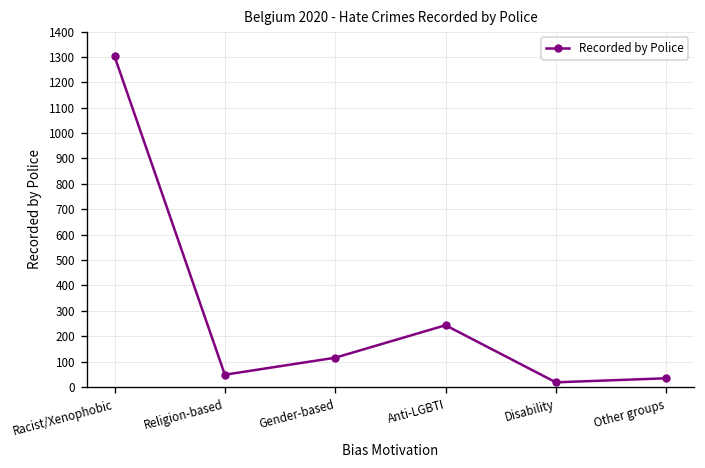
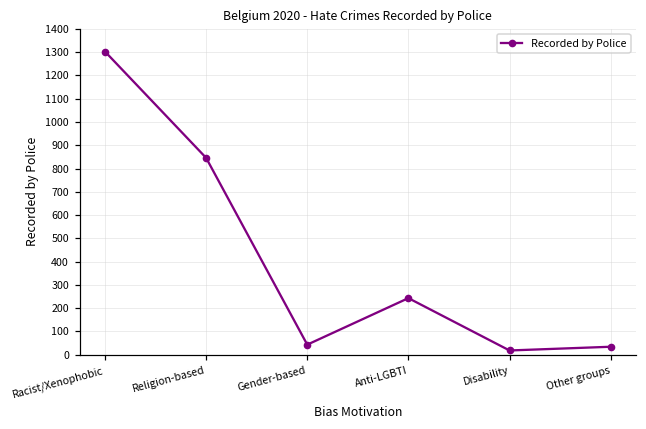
Religion-based: 50 -> 850
Gender-based: 120 -> 40
